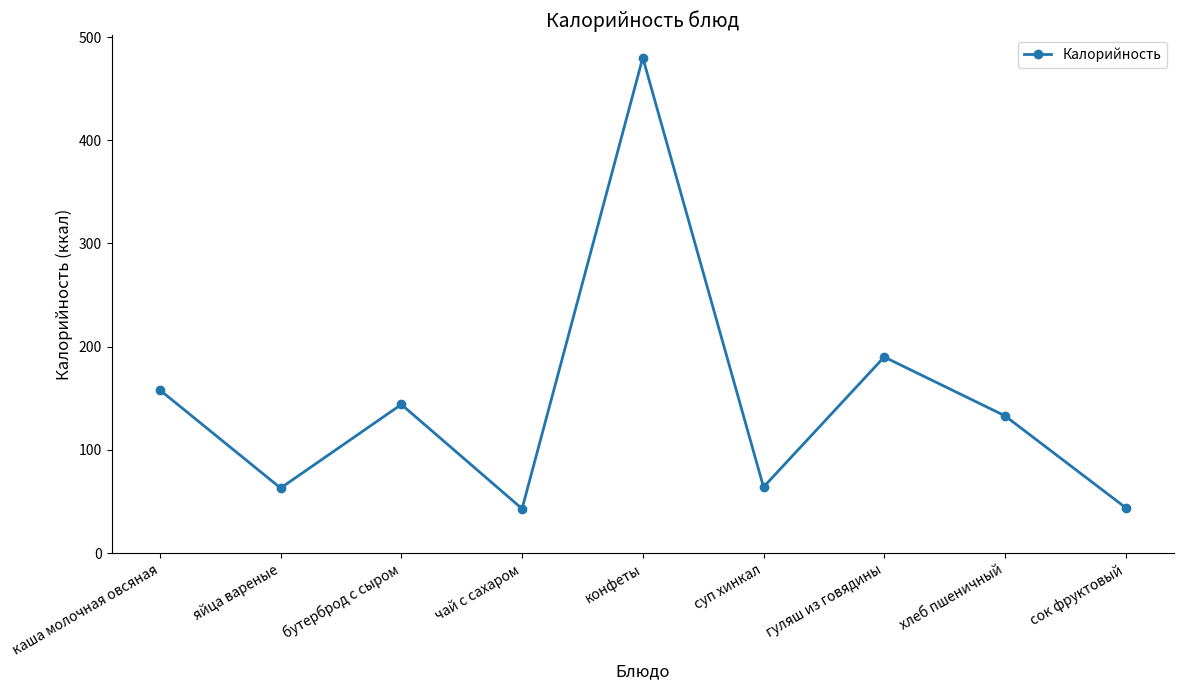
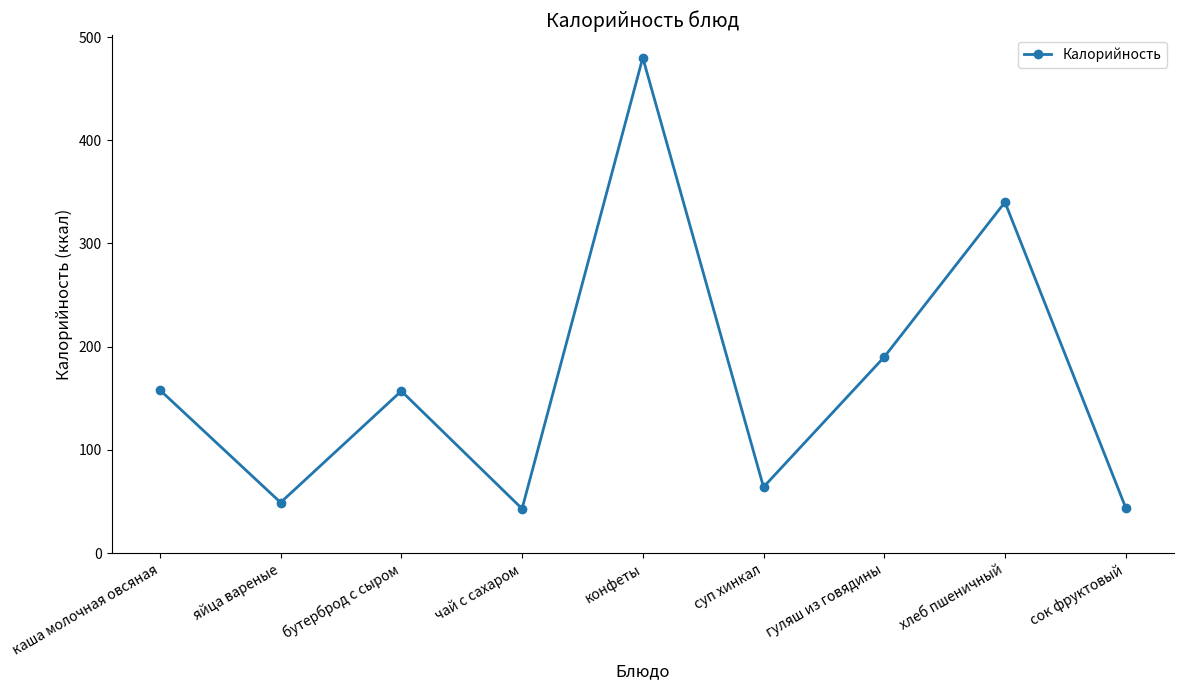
яйца вареные: 63 -> 49
бутерброд с сыром: 144 -> 157
хлеб пшеничный: 133 -> 340
